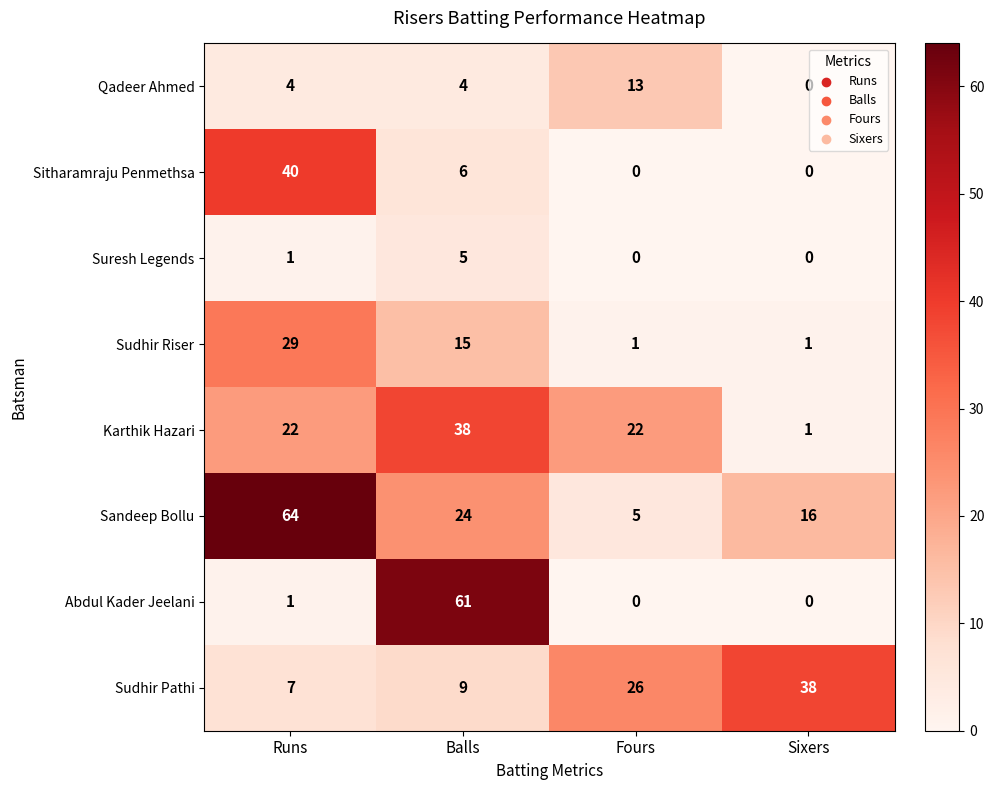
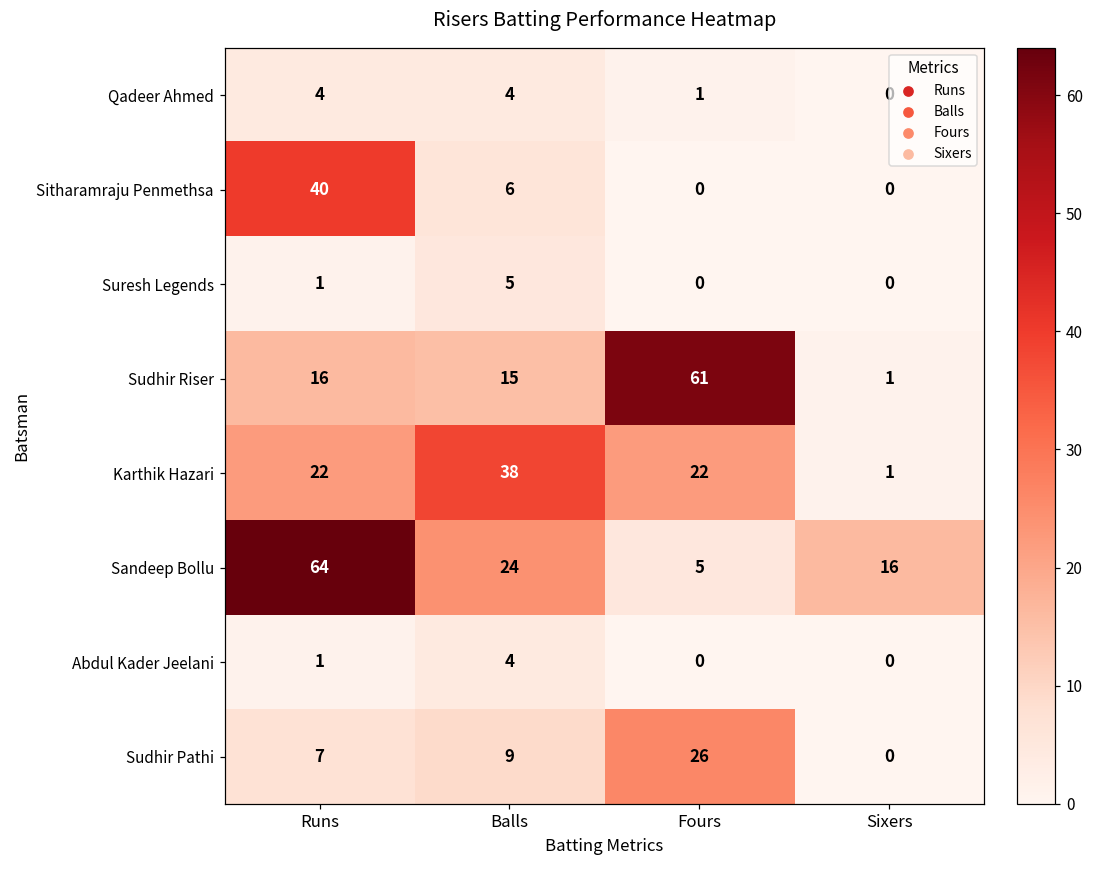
Qadeer Ahmed, Fours: 13 -> 1
Sudhir Riser, Runs: 29 -> 16
Sudhir Riser, Fours: 1 -> 61
Abdul Kader Jeelani, Balls: 61 -> 4
Sudhir Pathi, Sixers: 38 -> 0
